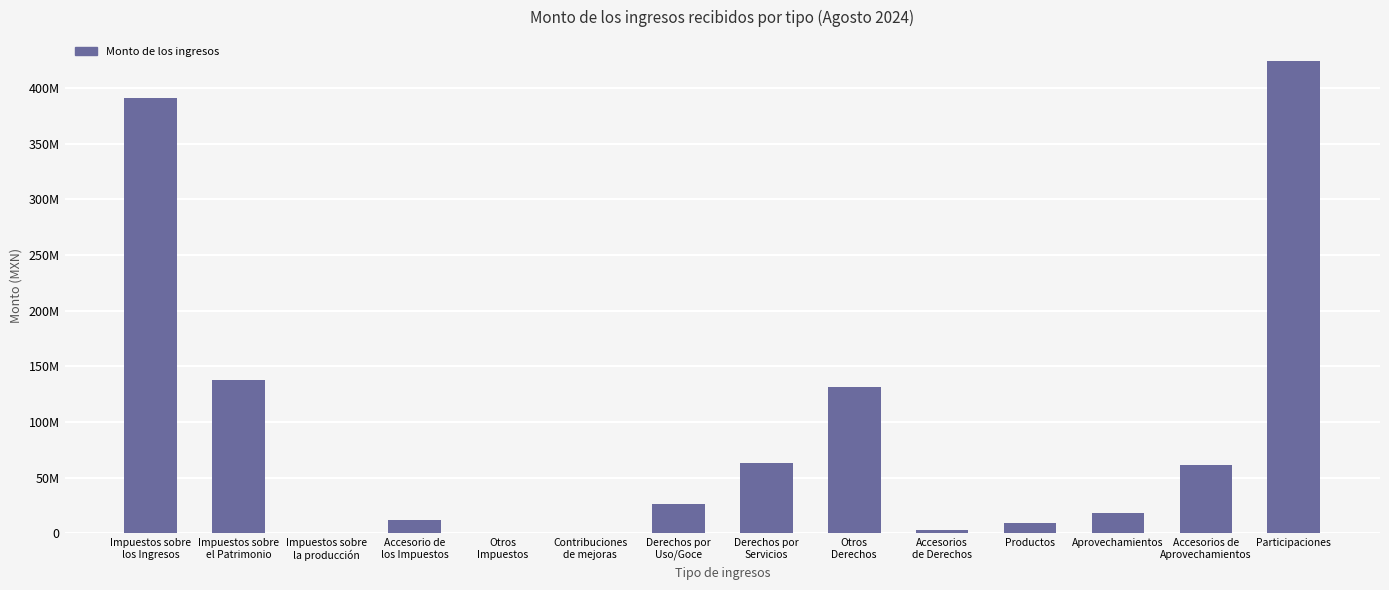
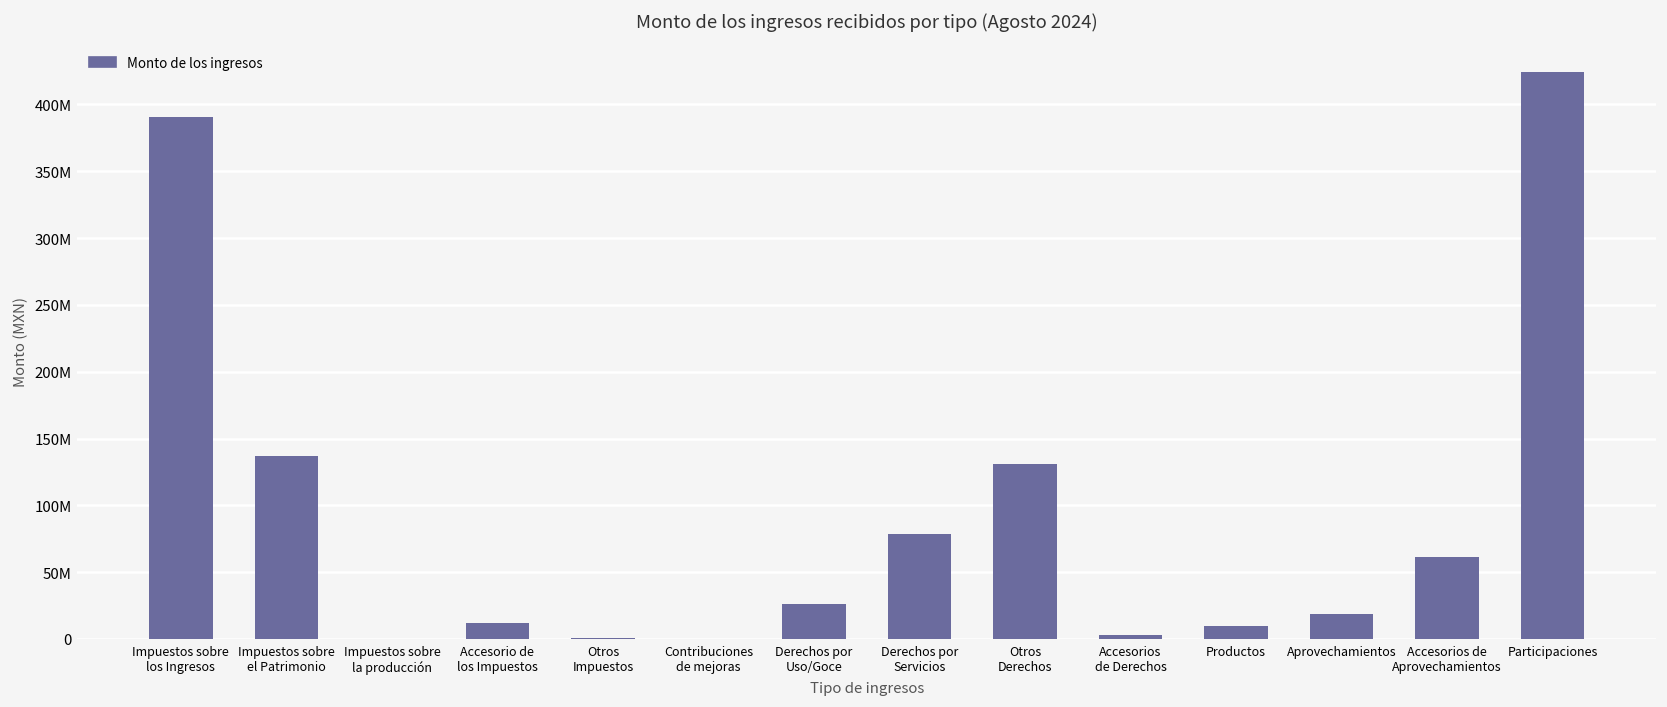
Derechos por Servicios: 63000000 -> 78000000
